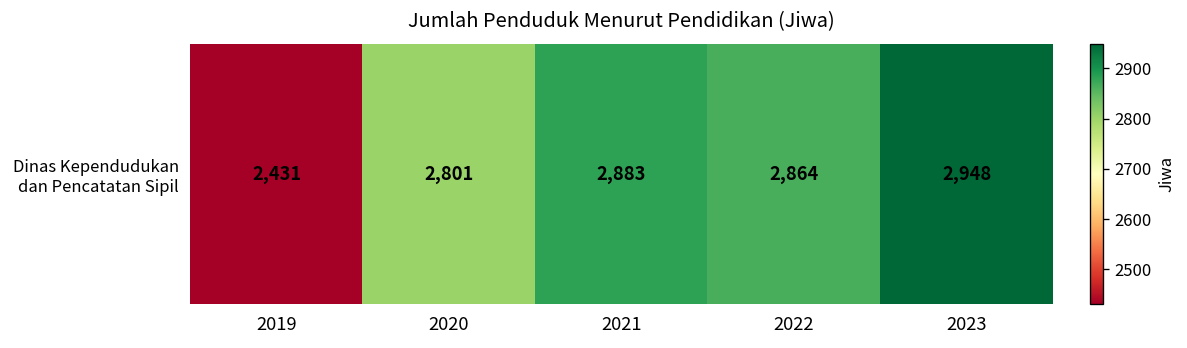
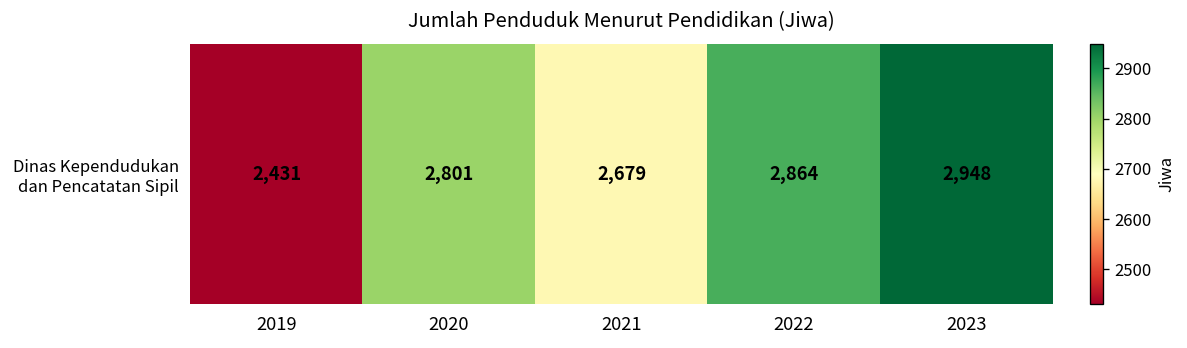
Dinas Kependudukan dan Pencatatan Sipil, 2021: 2,883 -> 2,679
